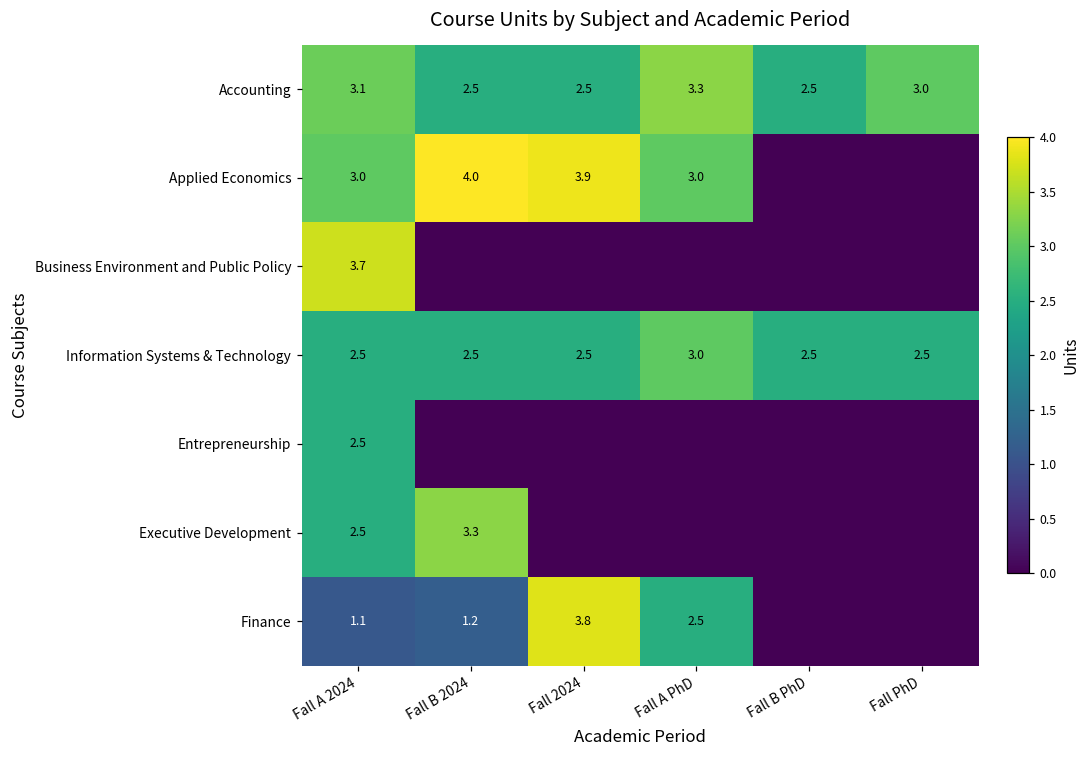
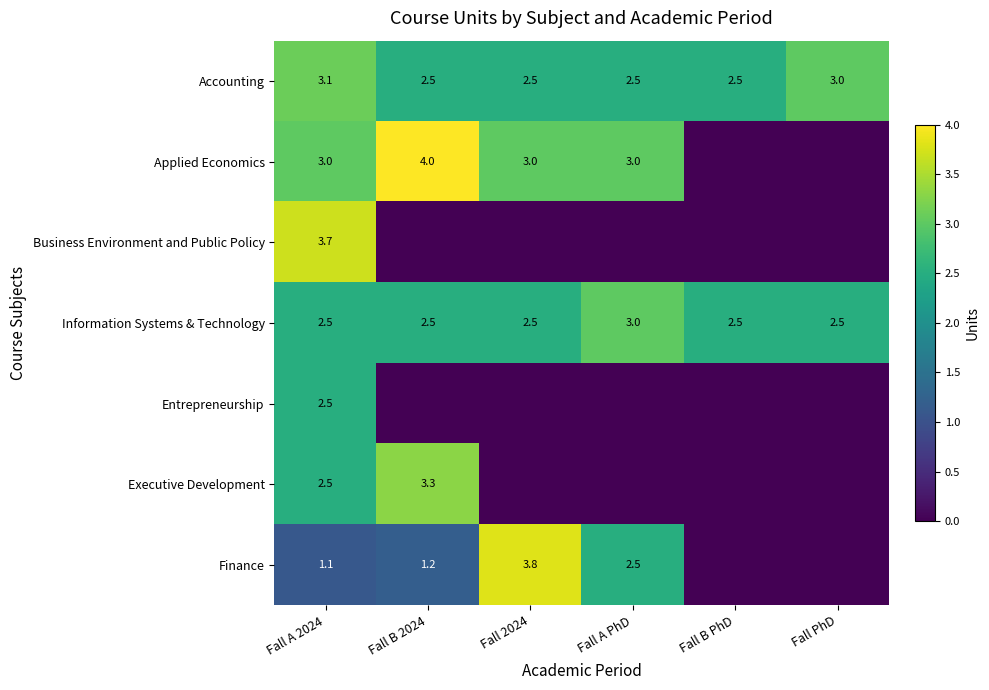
Accounting, Fall A PhD: 3.3 -> 2.5
Applied Economics, Fall 2024: 3.9 -> 3.0
